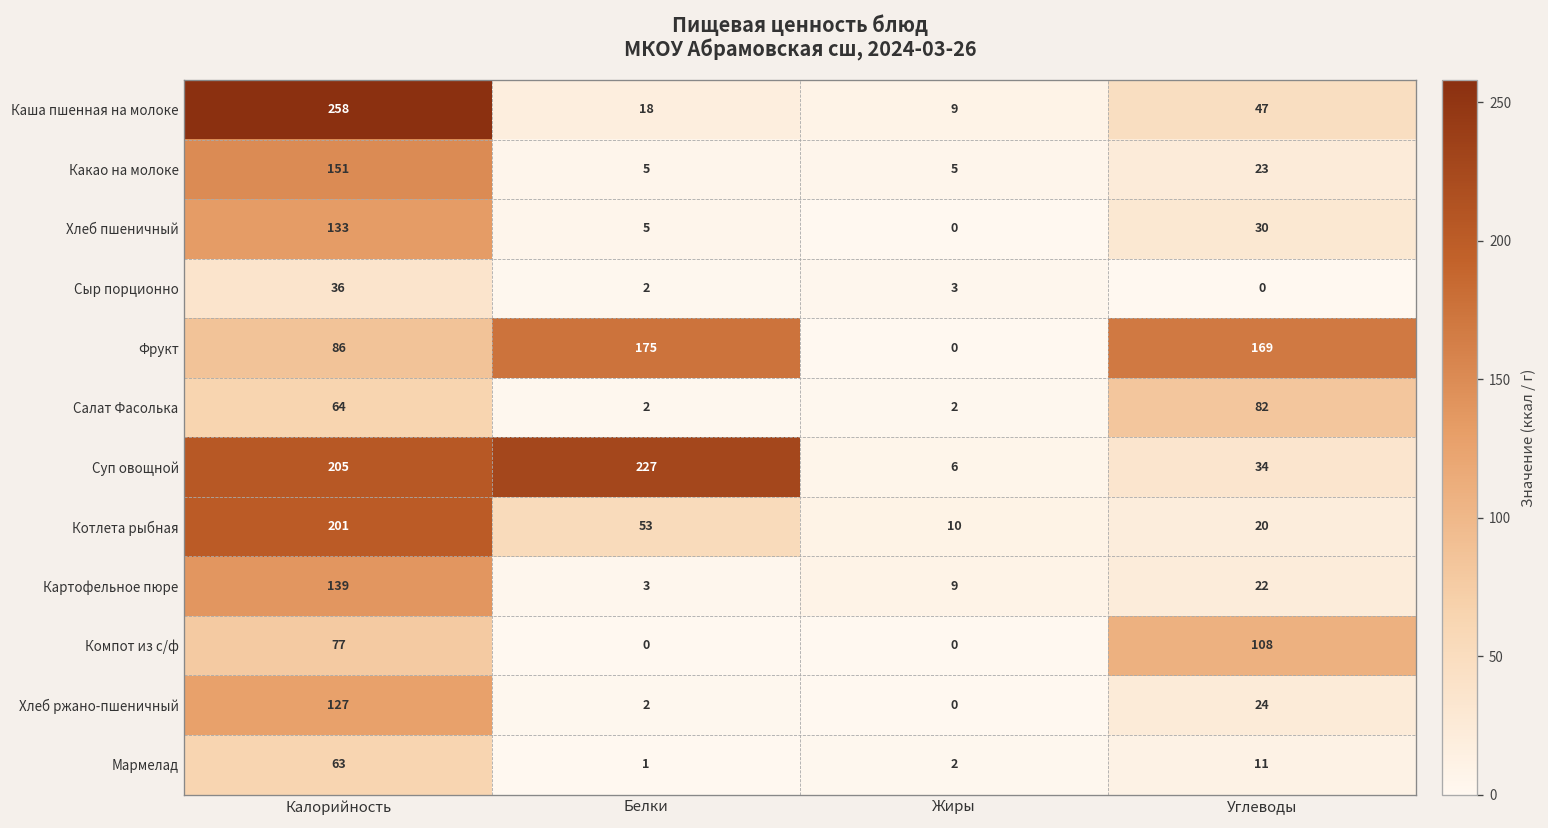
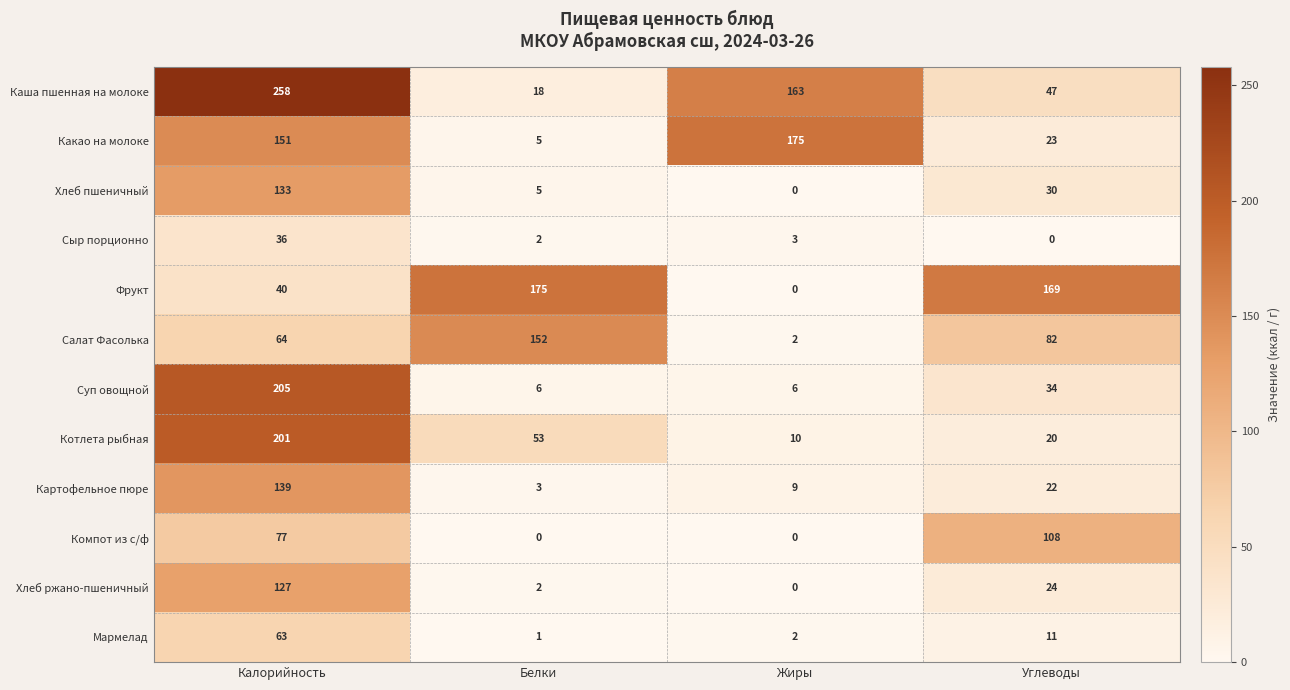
Каша пшенная на молоке, Жиры: 9 -> 163
Какао на молоке, Жиры: 5 -> 175
Фрукт, Калорийность: 86 -> 40
Салат Фасолька, Белки: 2 -> 152
Суп овощной, Белки: 227 -> 6
